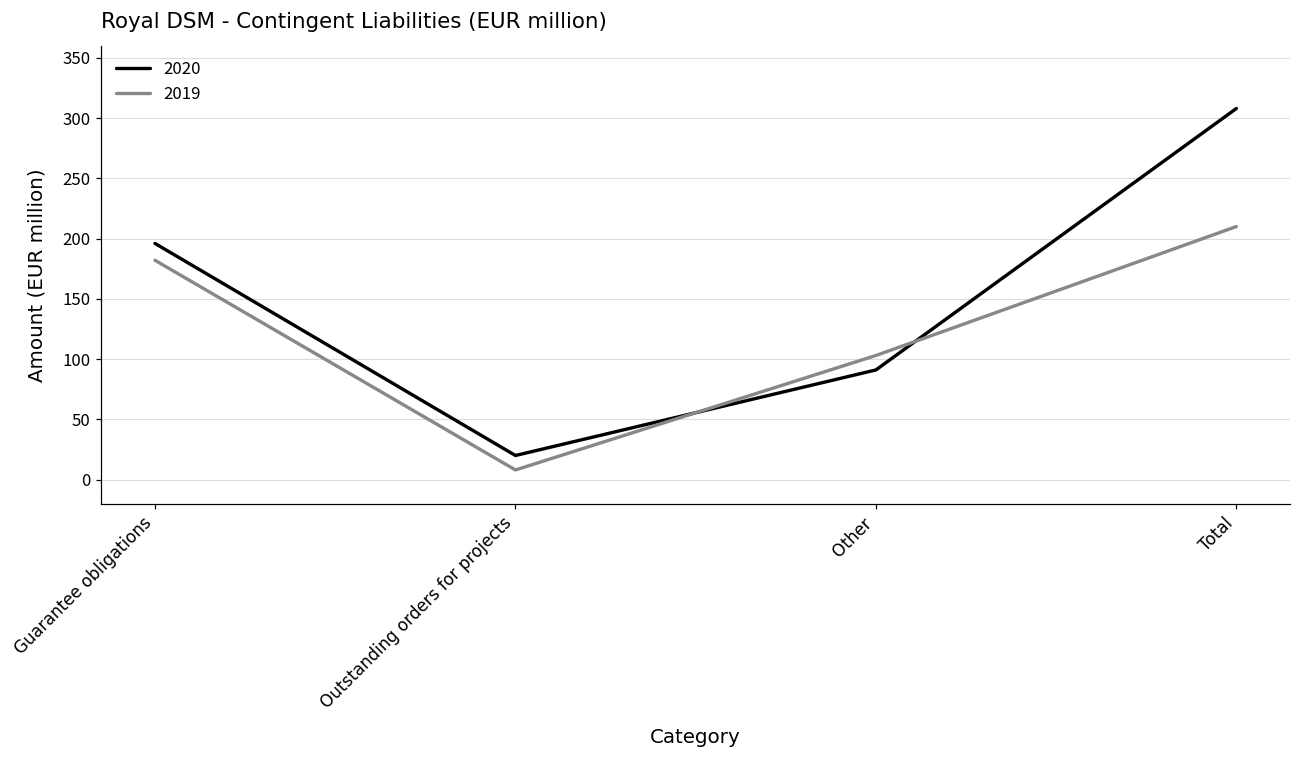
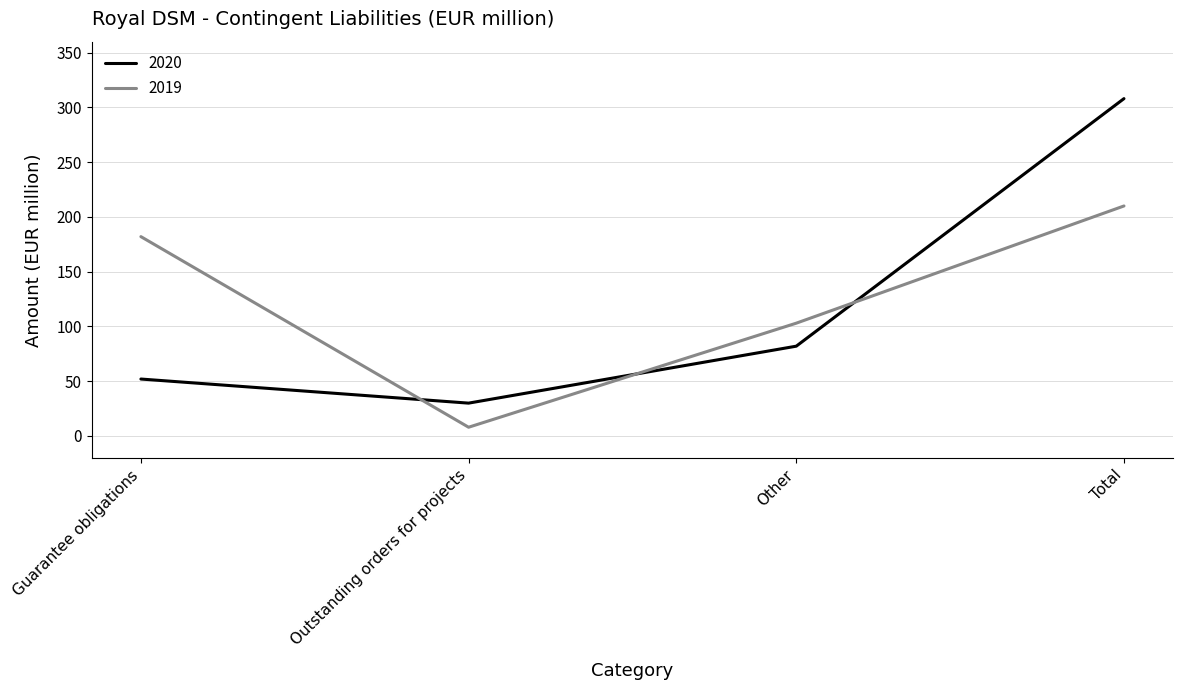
2020, Guarantee obligations: 196 -> 52
2020, Outstanding orders for projects: 20 -> 30
2020, Other: 91 -> 82
